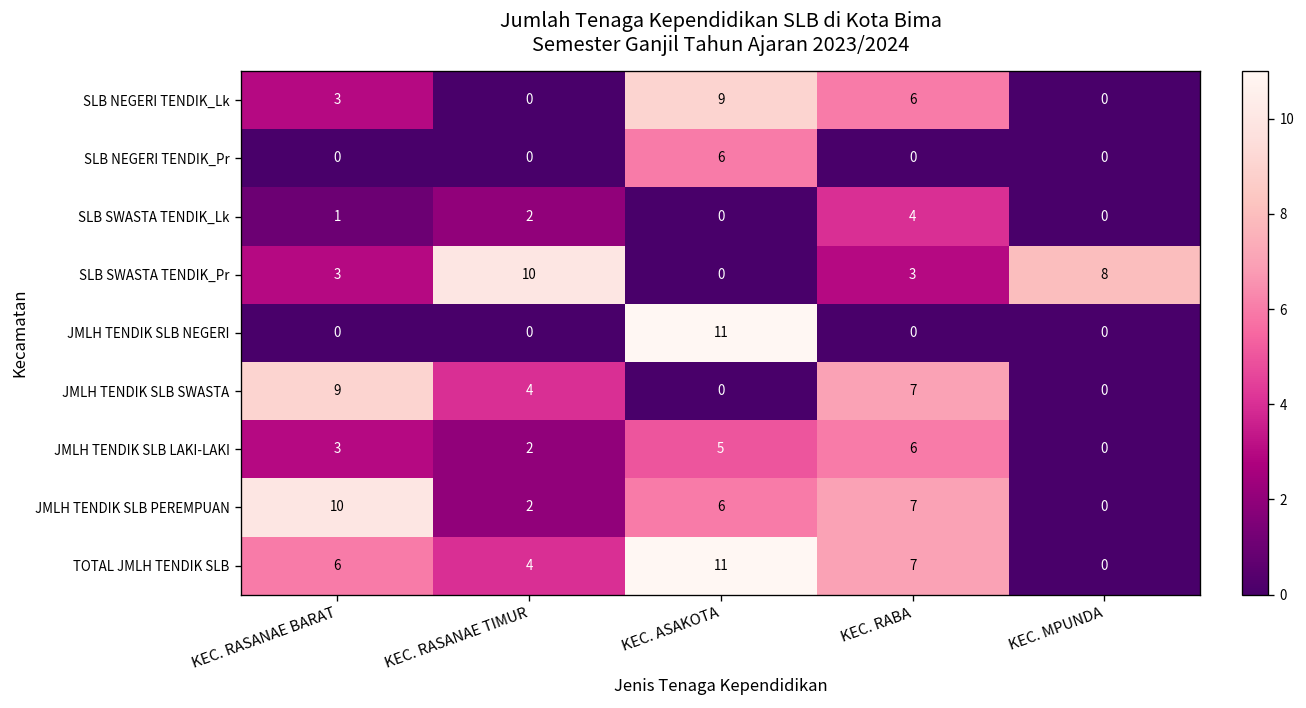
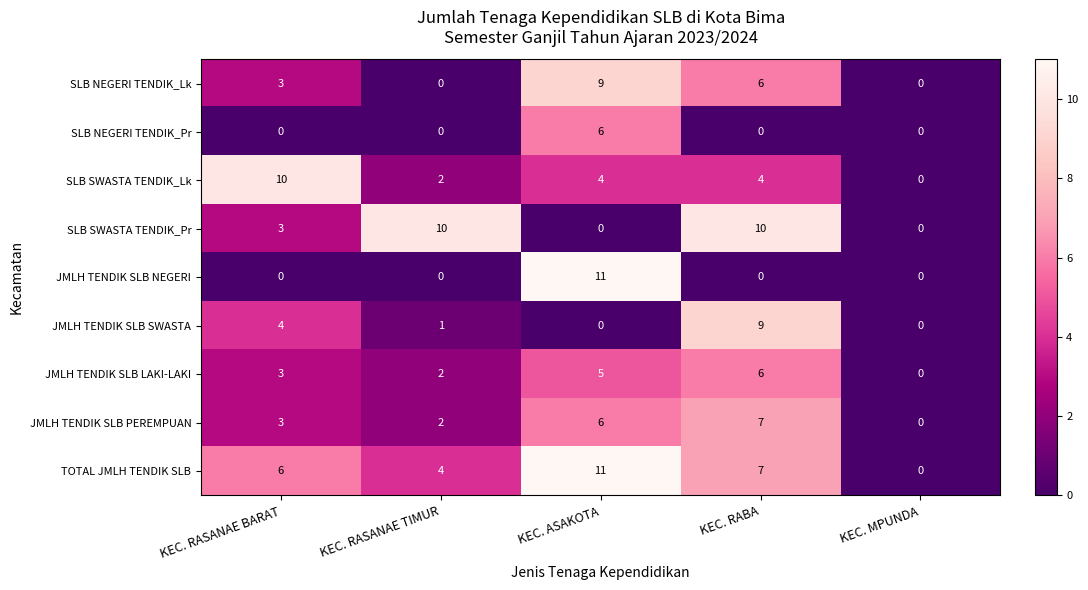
SLB SWASTA TENDIK_Lk, KEC. RASANAE BARAT: 1 -> 10
SLB SWASTA TENDIK_Lk, KEC. ASAKOTA: 0 -> 4
SLB SWASTA TENDIK_Pr, KEC. RABA: 3 -> 10
SLB SWASTA TENDIK_Pr, KEC. MPUNDA: 8 -> 0
JMLH TENDIK SLB SWASTA, KEC. RASANAE BARAT: 9 -> 4
JMLH TENDIK SLB SWASTA, KEC. RASANAE TIMUR: 4 -> 1
JMLH TENDIK SLB SWASTA, KEC. RABA: 7 -> 9
JMLH TENDIK SLB PEREMPUAN, KEC. RASANAE BARAT: 10 -> 3
